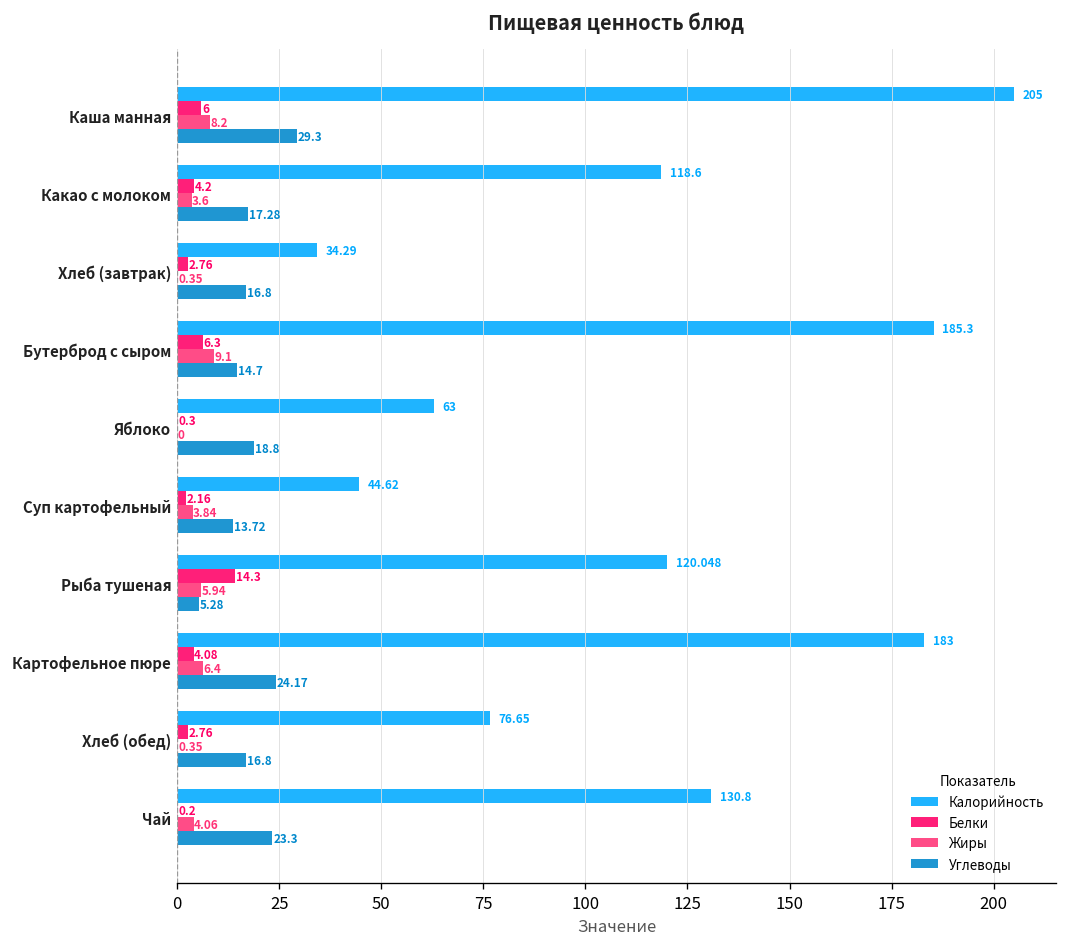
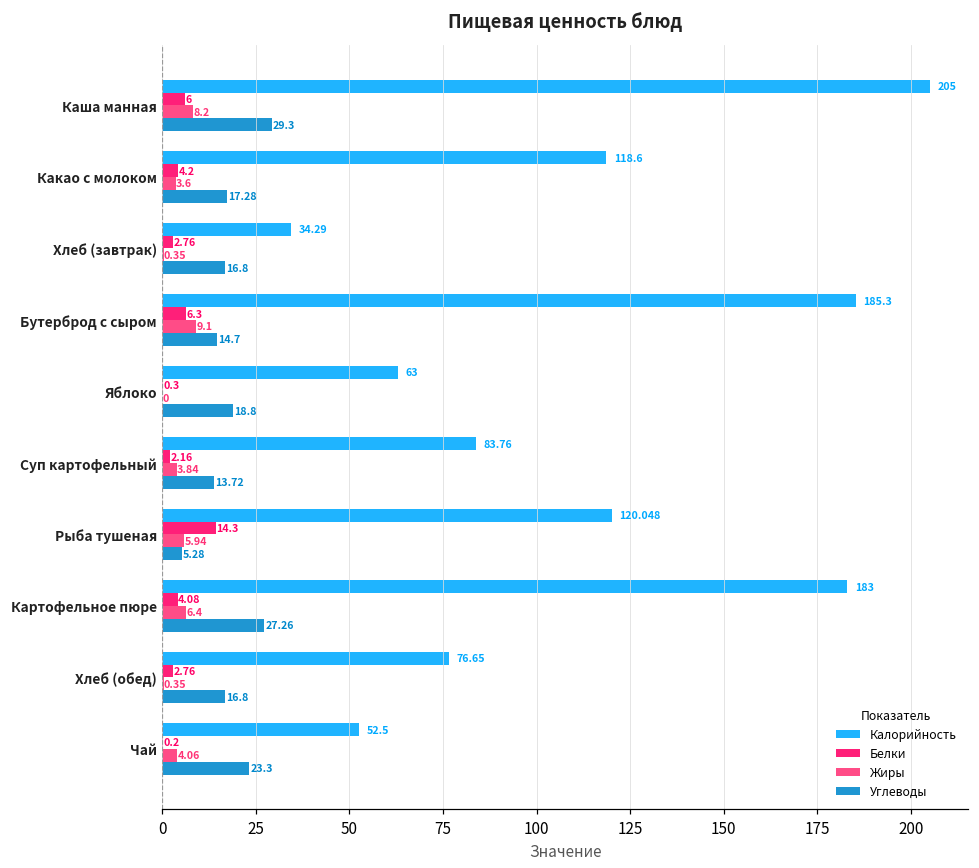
Калорийность, Суп картофельный: 44.62 -> 83.76
Углеводы, Картофельное пюре: 24.17 -> 27.26
Калорийность, Чай: 130.8 -> 52.5
